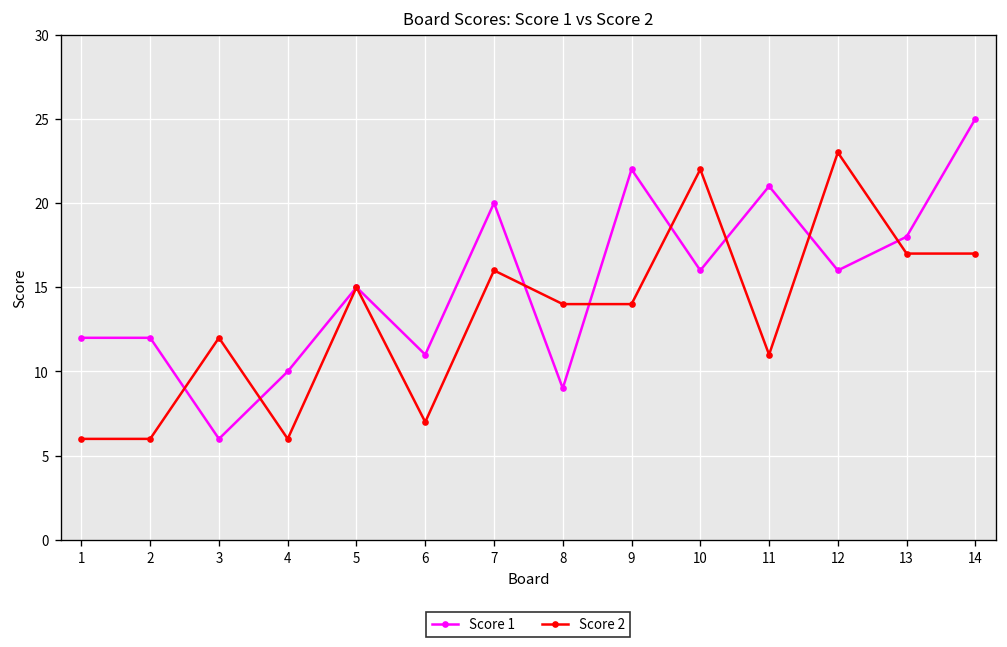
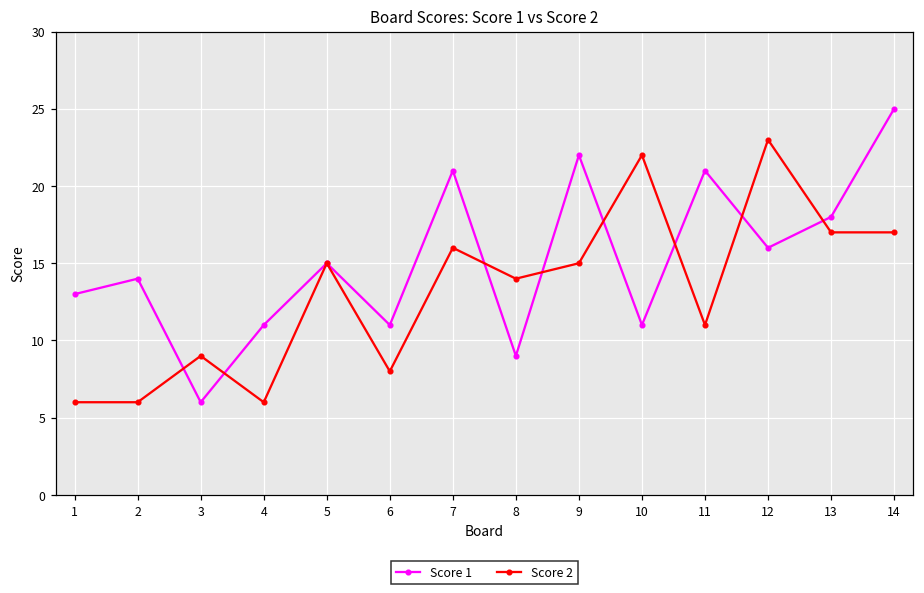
Score 1, 1: 12 -> 13
Score 1, 2: 12 -> 14
Score 2, 3: 12 -> 9
Score 1, 4: 10 -> 11
Score 2, 6: 7 -> 8
Score 1, 7: 20 -> 21
Score 2, 9: 14 -> 15
Score 1, 10: 16 -> 11
